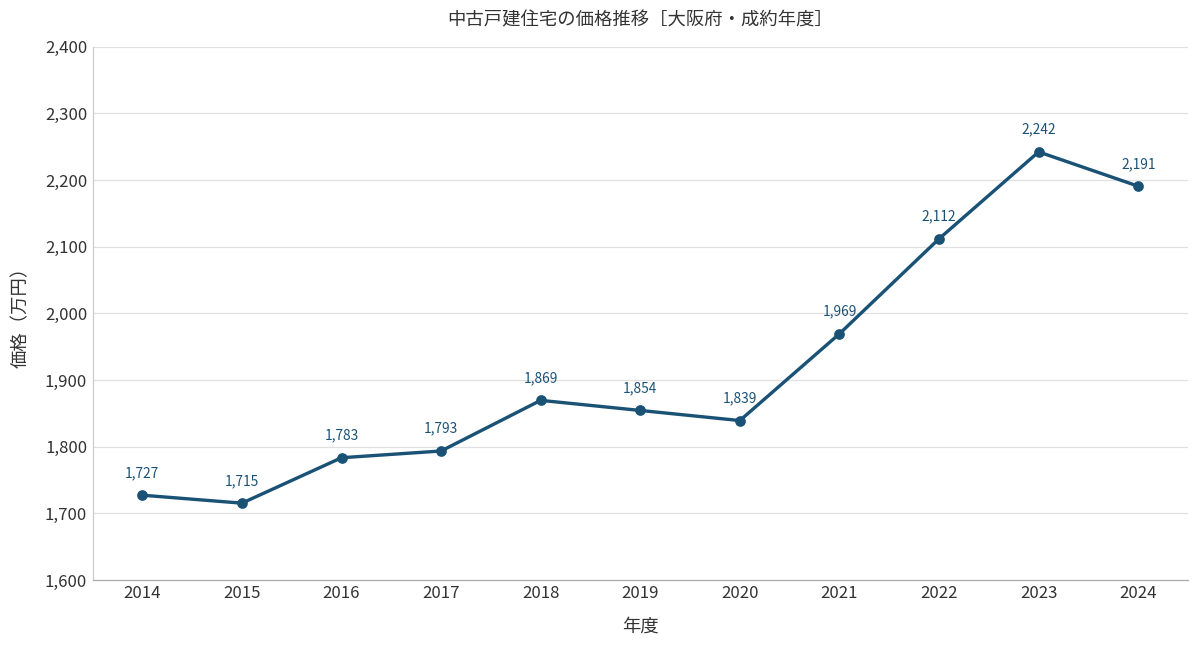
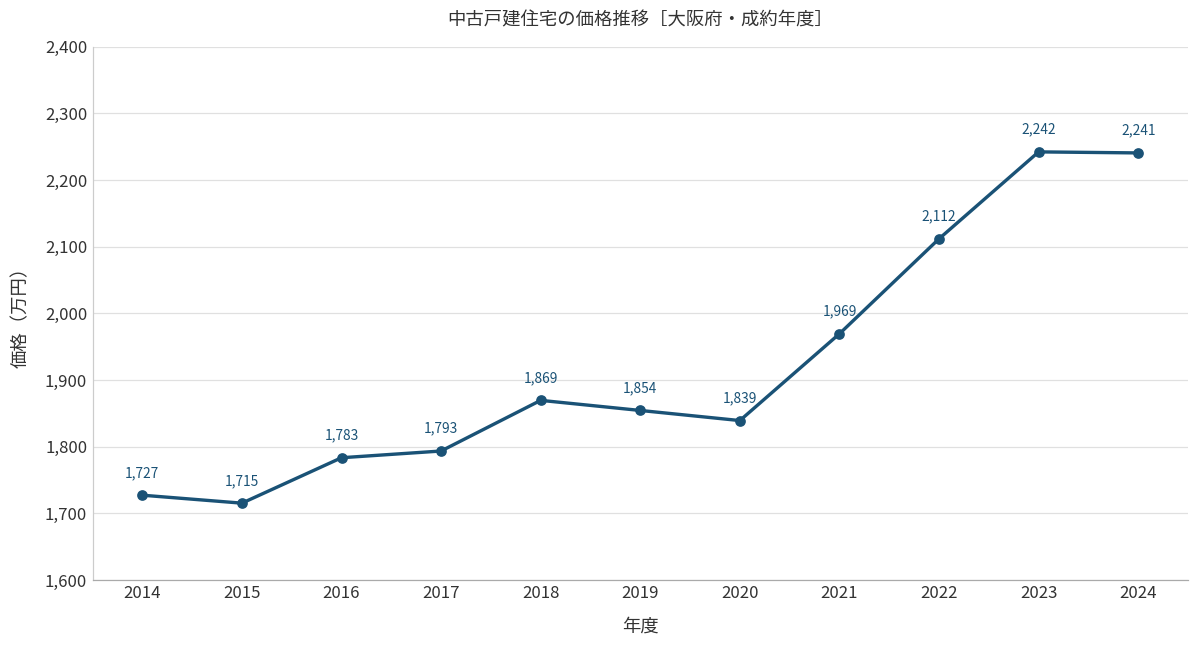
2024: 2,191 -> 2,241
